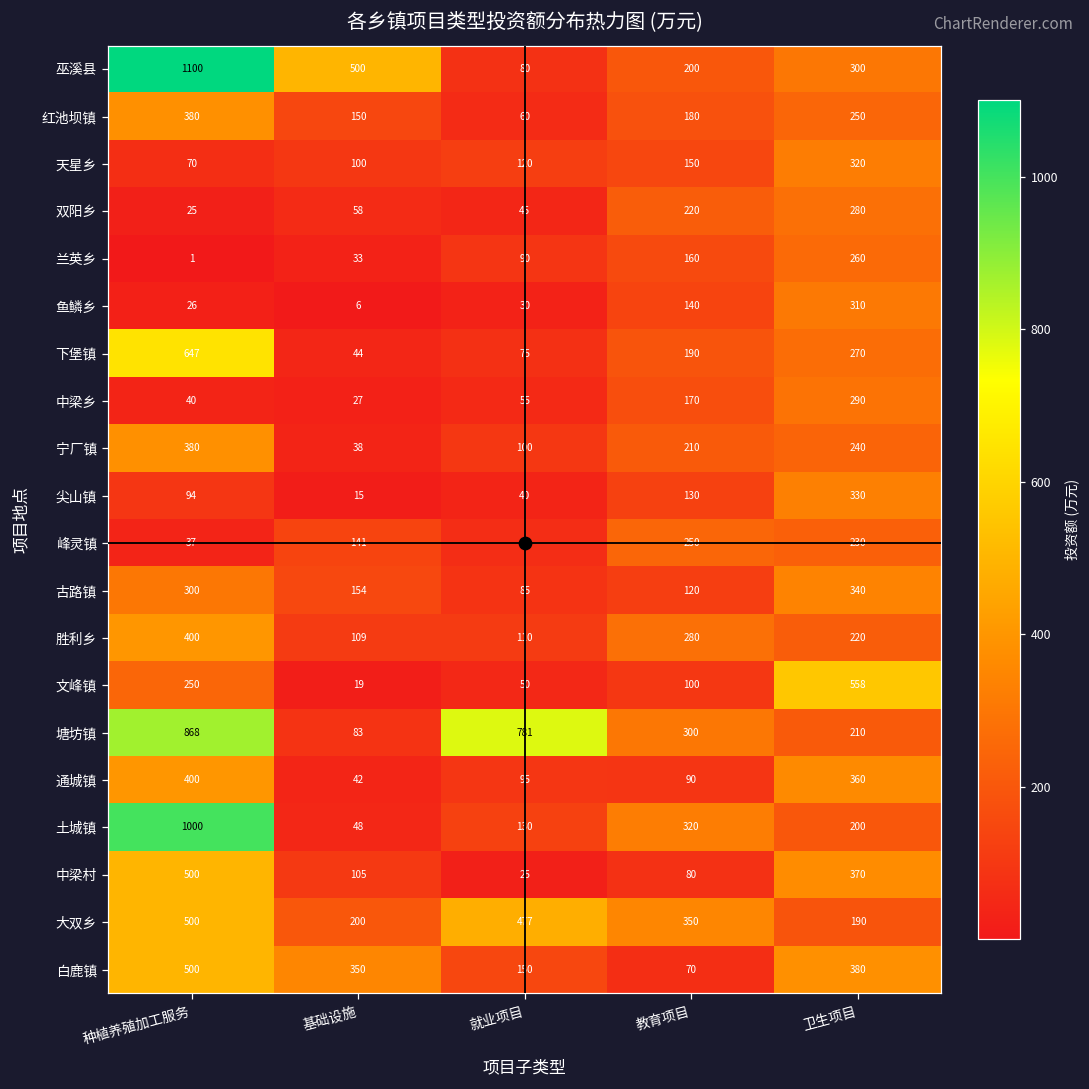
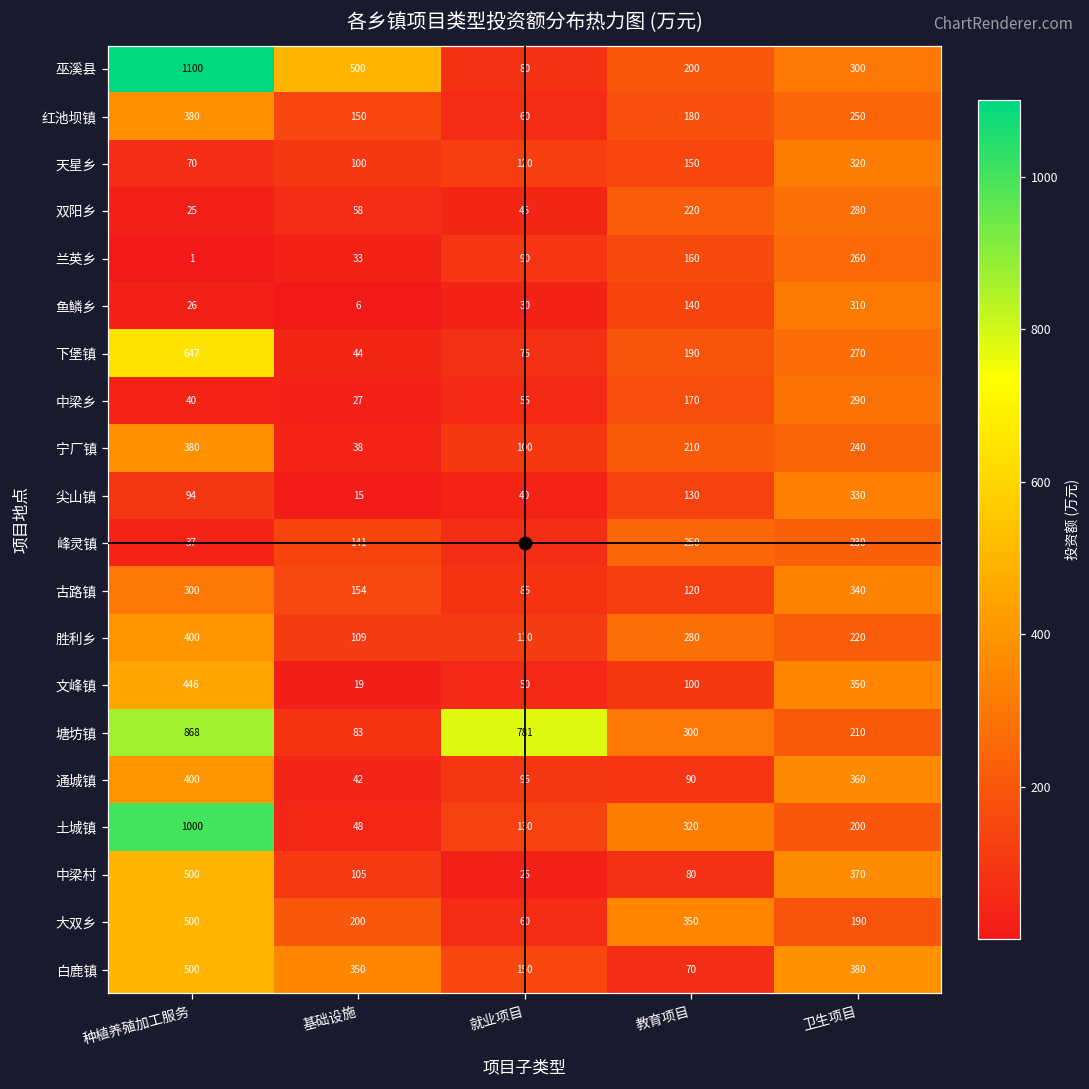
文峰镇, 种植养殖加工服务: 250 -> 446
文峰镇, 卫生项目: 558 -> 350
大双乡, 就业项目: 477 -> 60
